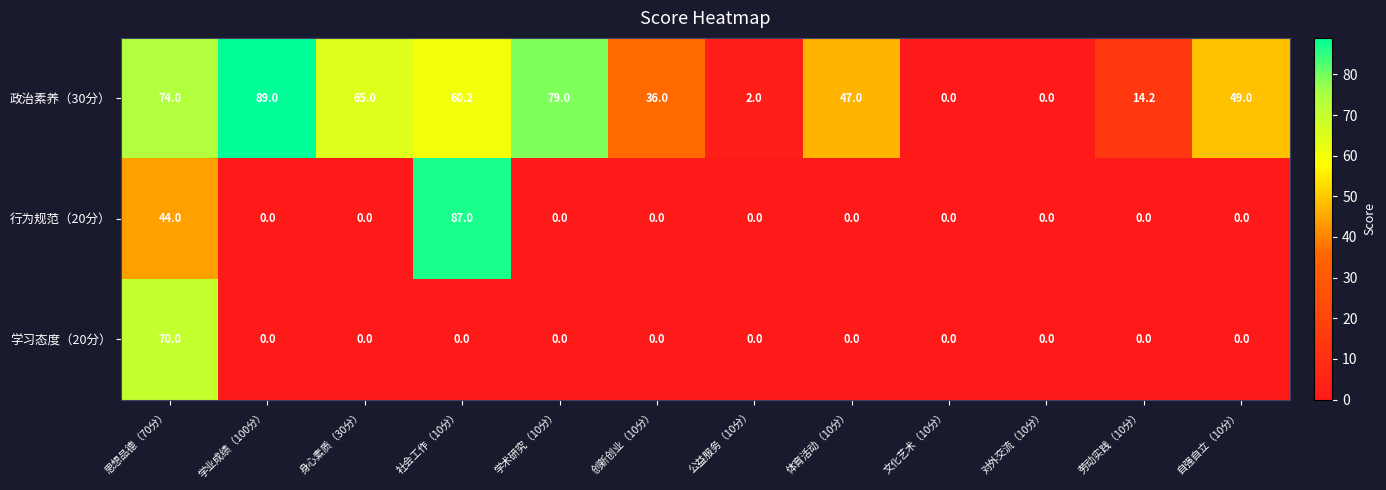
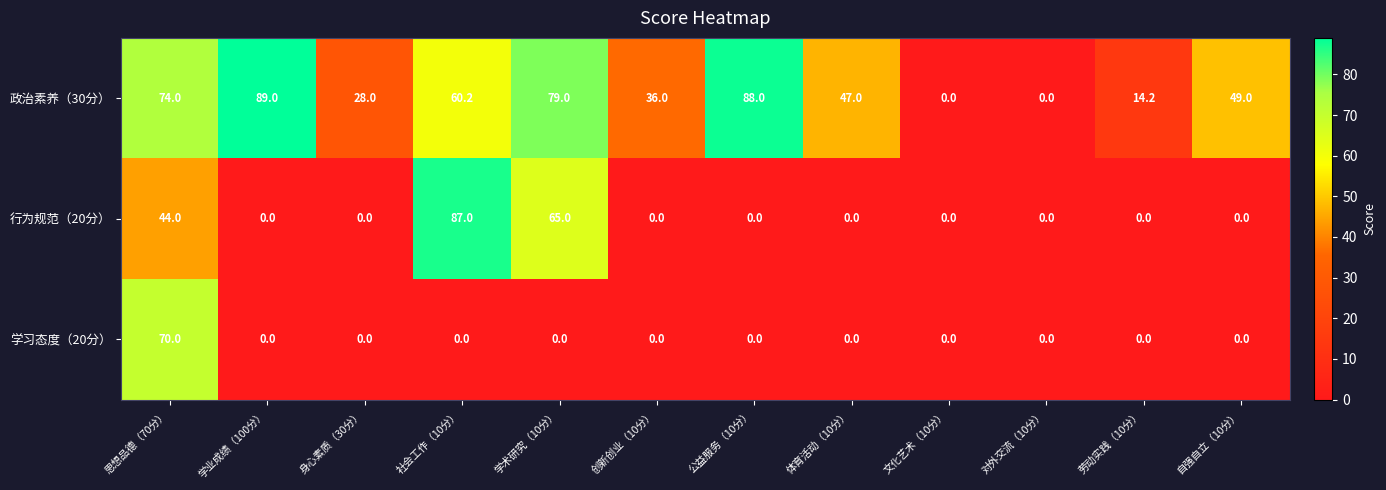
政治素养（30分）, 身心素质（30分）: 65.0 -> 28.0
政治素养（30分）, 公益服务（10分）: 2.0 -> 88.0
行为规范（20分）, 学术研究（10分）: 0.0 -> 65.0
